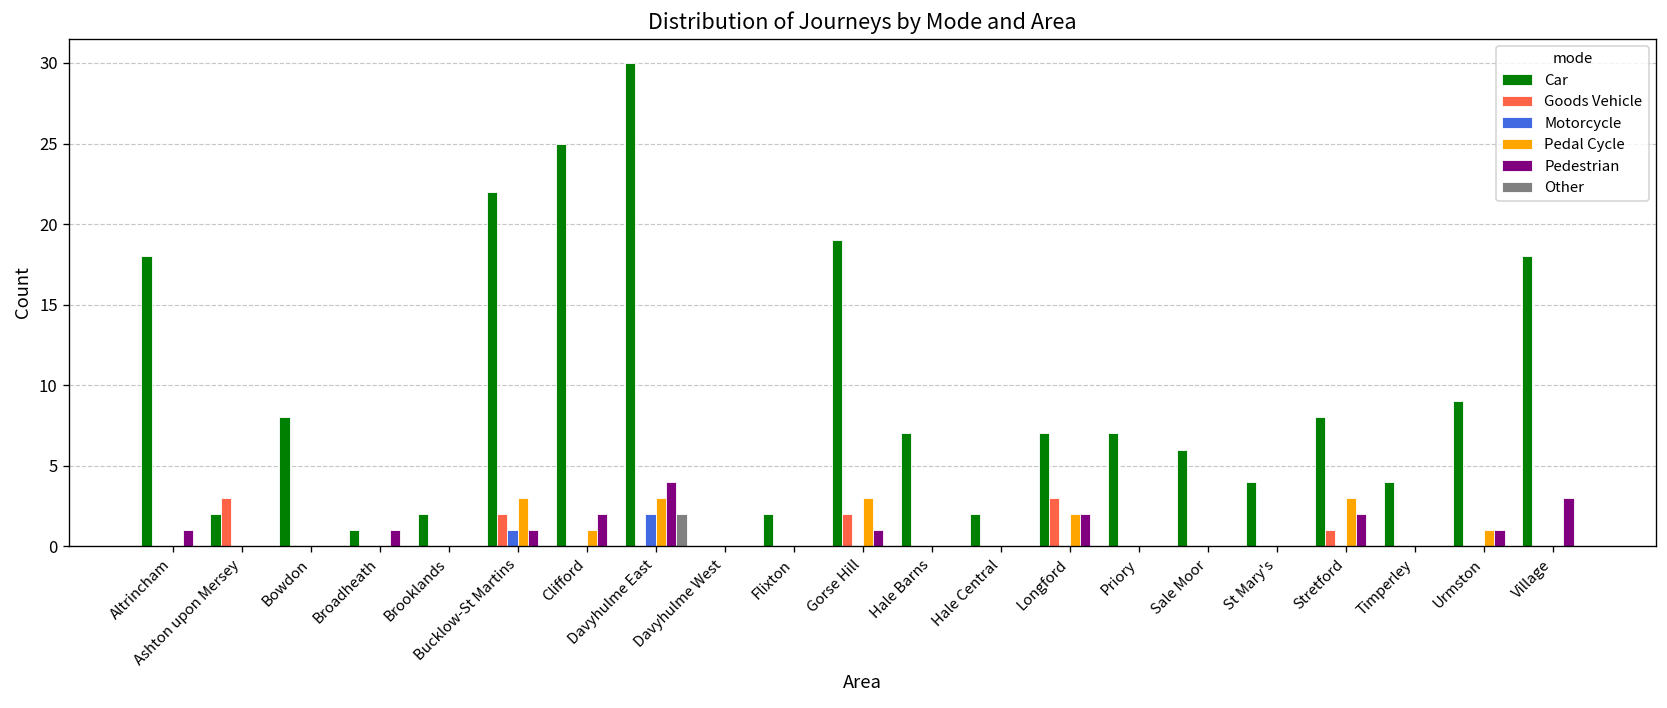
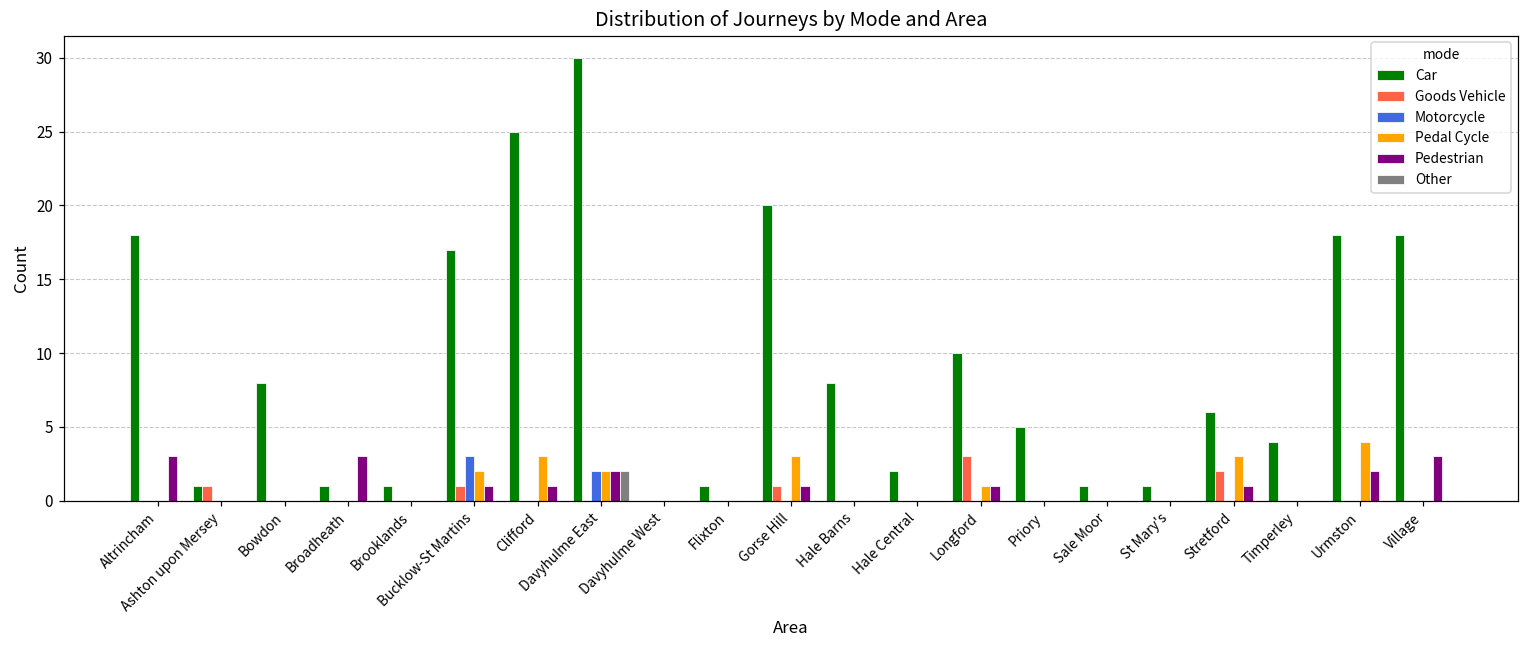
Pedestrian, Altrincham: 1 -> 3
Car, Ashton upon Mersey: 2 -> 1
Goods Vehicle, Ashton upon Mersey: 3 -> 1
Pedestrian, Broadheath: 1 -> 3
Car, Brooklands: 2 -> 1
Car, Bucklow-St Martins: 22 -> 17
Goods Vehicle, Bucklow-St Martins: 2 -> 1
Motorcycle, Bucklow-St Martins: 1 -> 3
Pedal Cycle, Bucklow-St Martins: 3 -> 2
Pedal Cycle, Clifford: 1 -> 3
Pedestrian, Clifford: 2 -> 1
Pedal Cycle, Davyhulme East: 3 -> 2
Pedestrian, Davyhulme East: 4 -> 2
Car, Flixton: 2 -> 1
Car, Gorse Hill: 19 -> 20
Goods Vehicle, Gorse Hill: 2 -> 1
Car, Hale Barns: 7 -> 8
Car, Longford: 7 -> 10
Pedal Cycle, Longford: 2 -> 1
Pedestrian, Longford: 2 -> 1
Car, Priory: 7 -> 5
Car, Sale Moor: 6 -> 1
Car, St Mary's: 4 -> 1
Car, Stretford: 8 -> 6
Goods Vehicle, Stretford: 1 -> 2
Pedestrian, Stretford: 2 -> 1
Car, Urmston: 9 -> 18
Pedal Cycle, Urmston: 1 -> 4
Pedestrian, Urmston: 1 -> 2
